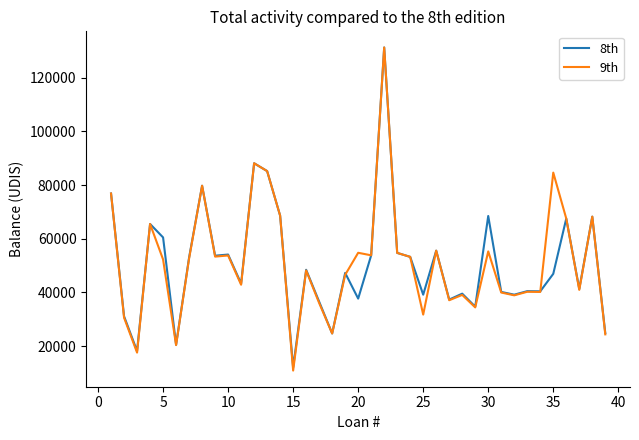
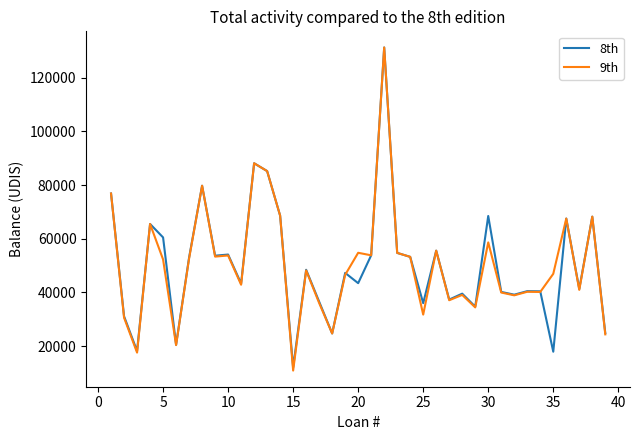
8th, 20: 38000 -> 43000
8th, 25: 39000 -> 36000
9th, 30: 55000 -> 59000
8th, 35: 47000 -> 18000
9th, 35: 85000 -> 47000
